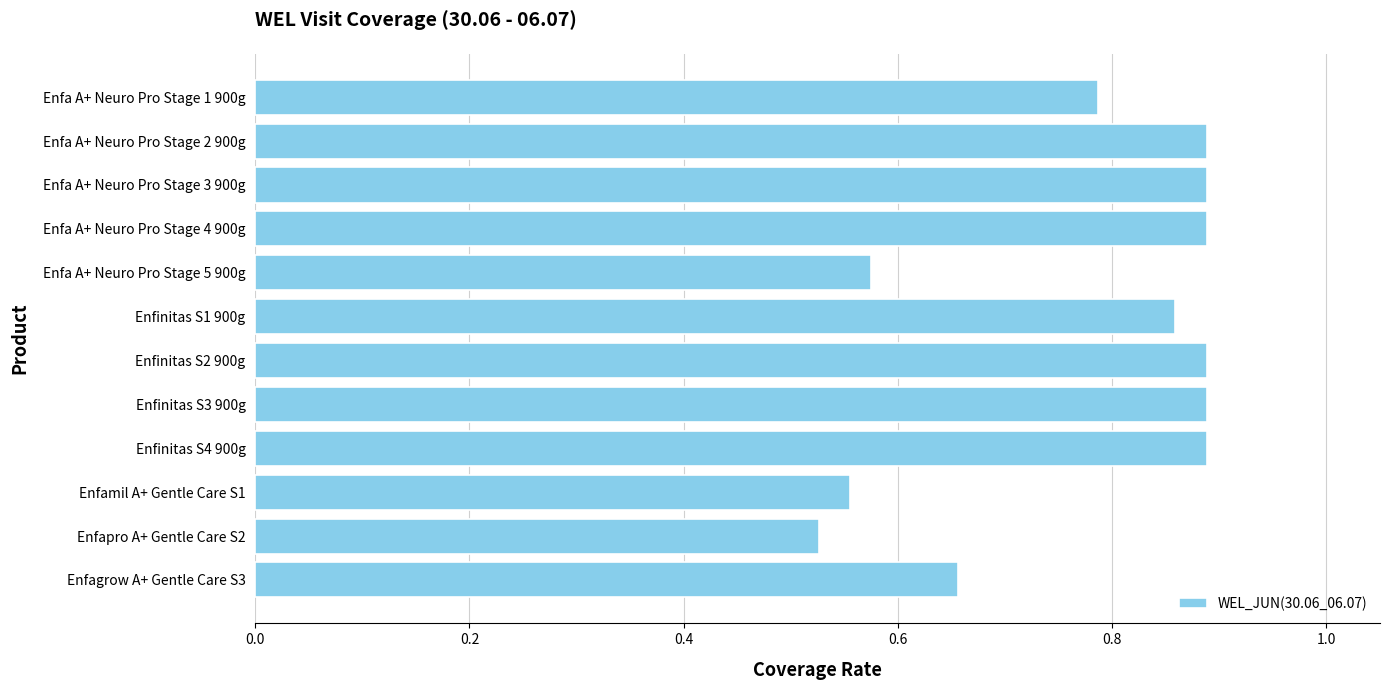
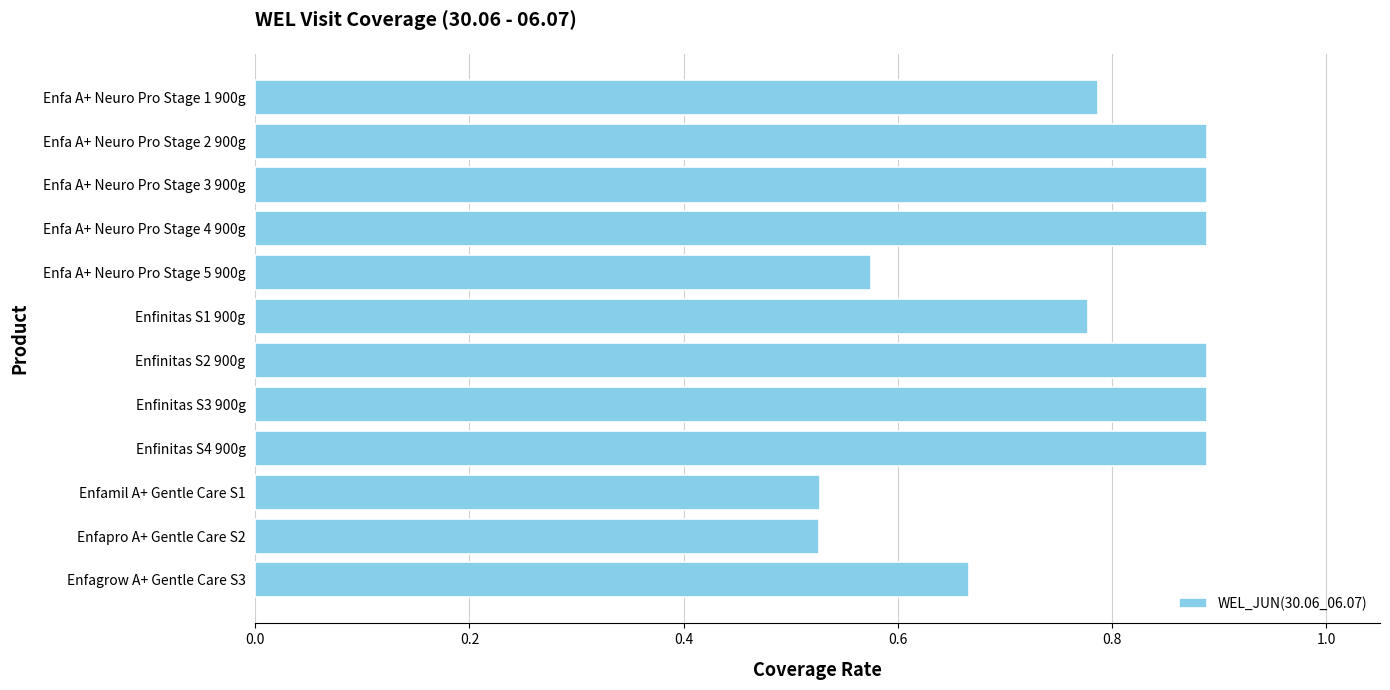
Enfinitas S1 900g: 0.859 -> 0.778
Enfamil A+ Gentle Care S1: 0.556 -> 0.527
Enfagrow A+ Gentle Care S3: 0.656 -> 0.667
